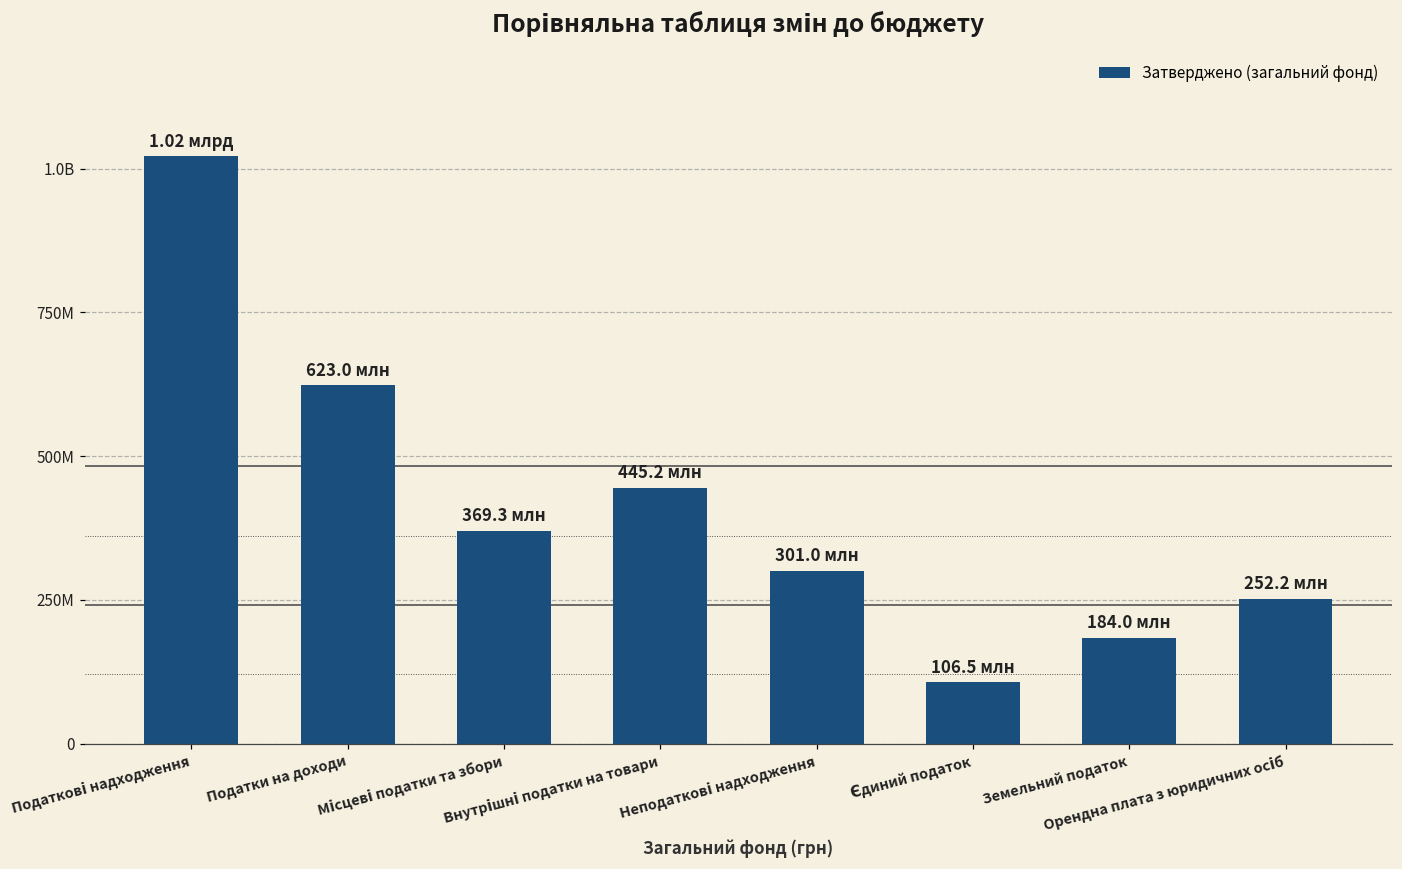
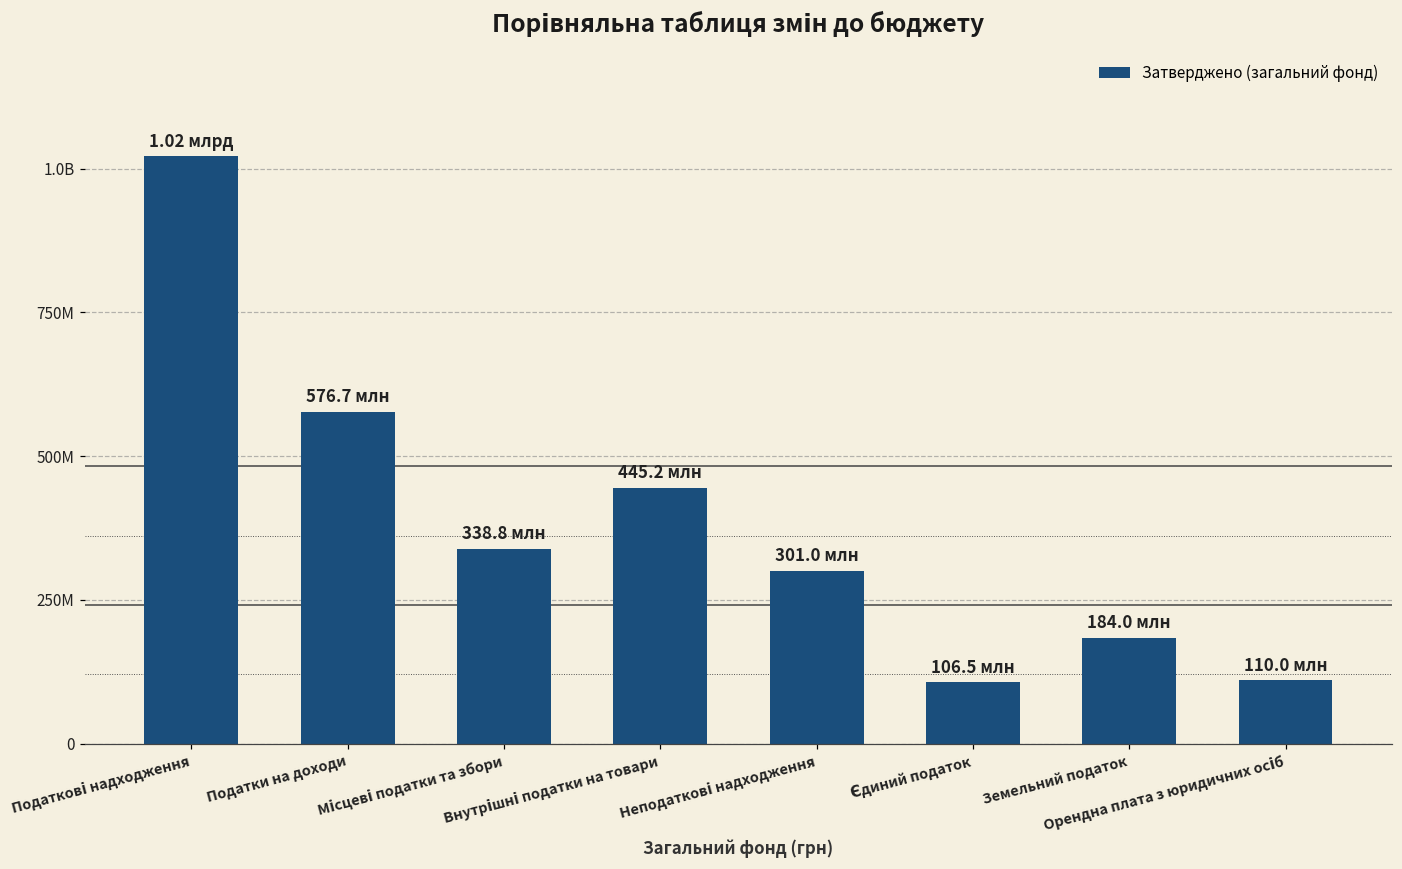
Податки на доходи: 623.0 -> 576.7
Місцеві податки та збори: 369.3 -> 338.8
Орендна плата з юридичних осіб: 252.2 -> 110.0
